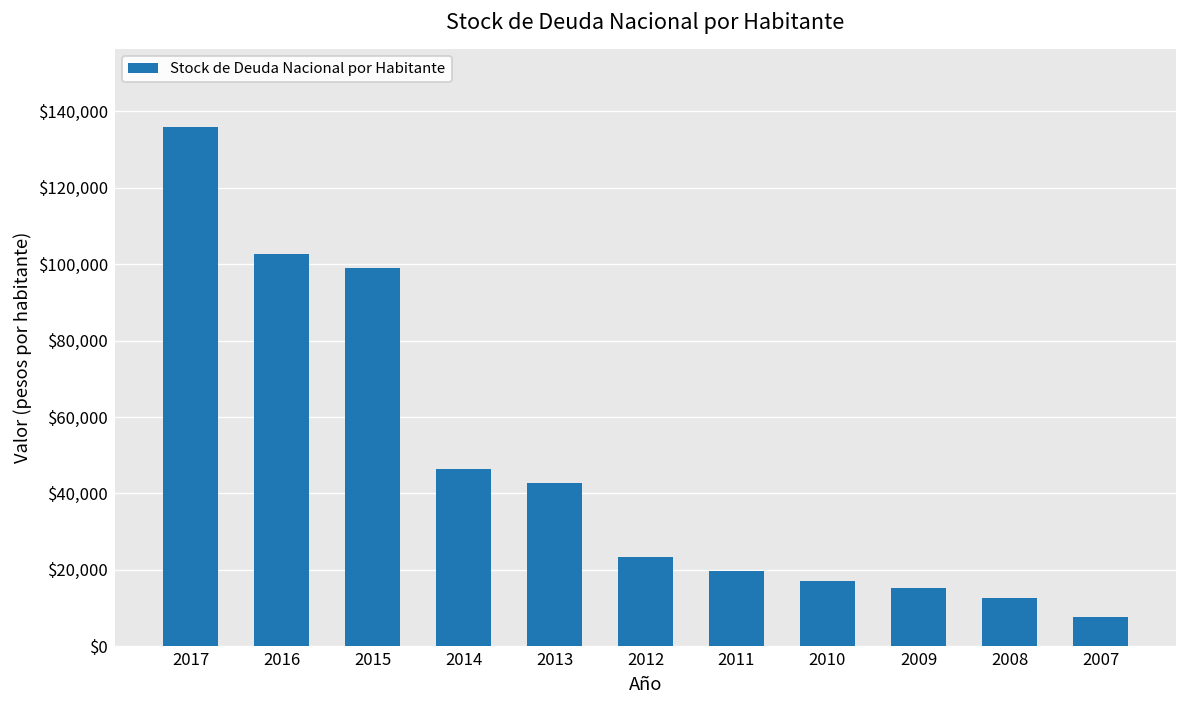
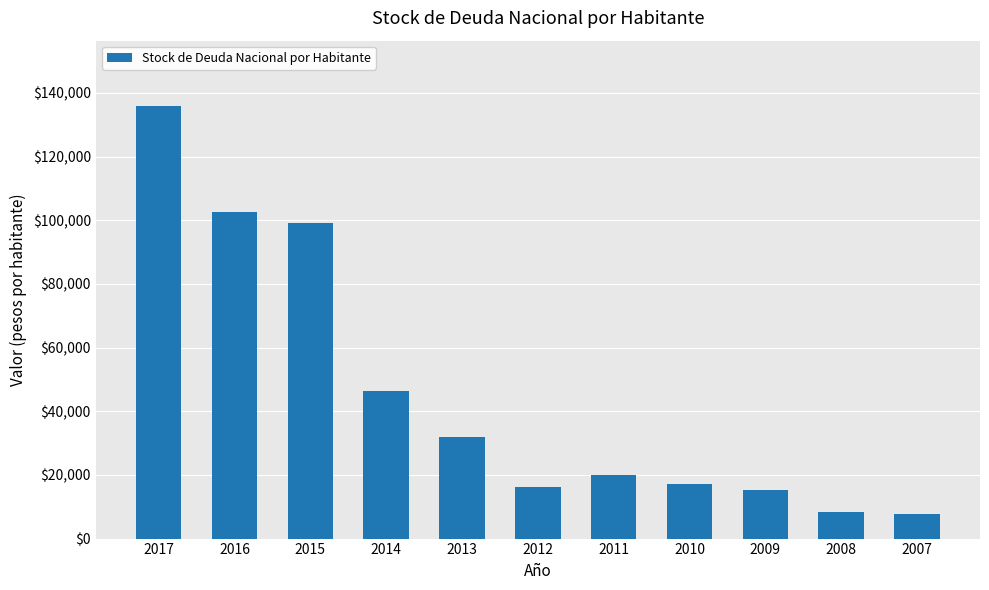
2013: $43,000 -> $32,000
2012: $23,000 -> $16,000
2008: $13,000 -> $8,000
